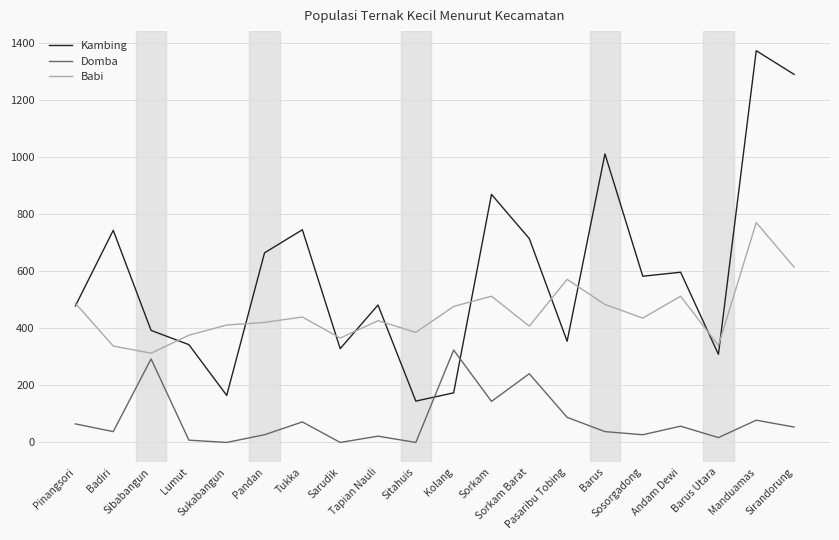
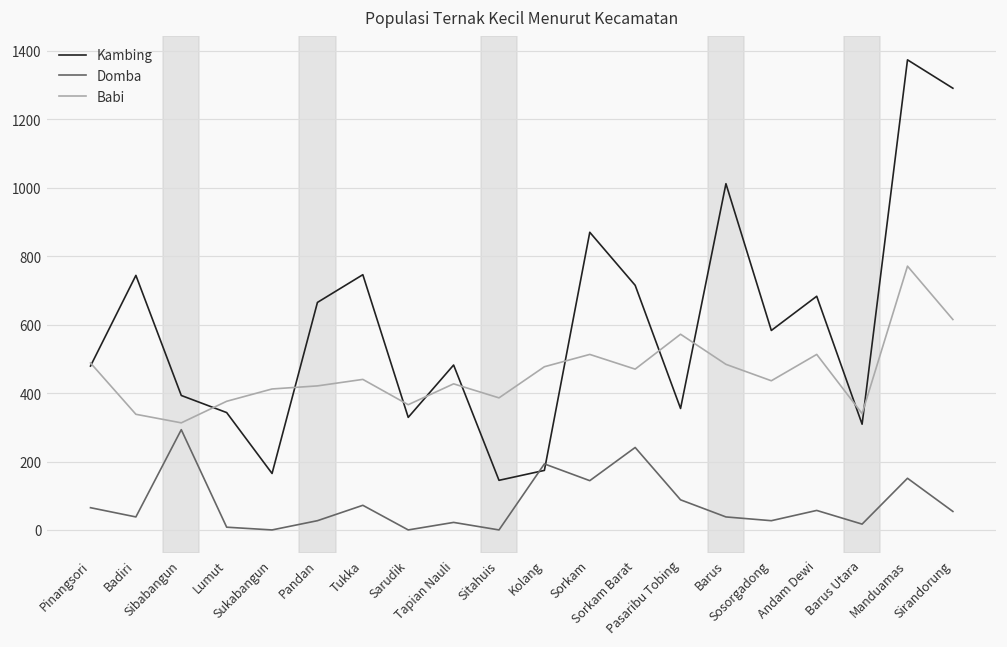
Domba, Kolang: 320 -> 190
Babi, Sorkam Barat: 410 -> 470
Kambing, Andam Dewi: 600 -> 680
Domba, Manduamas: 80 -> 150
